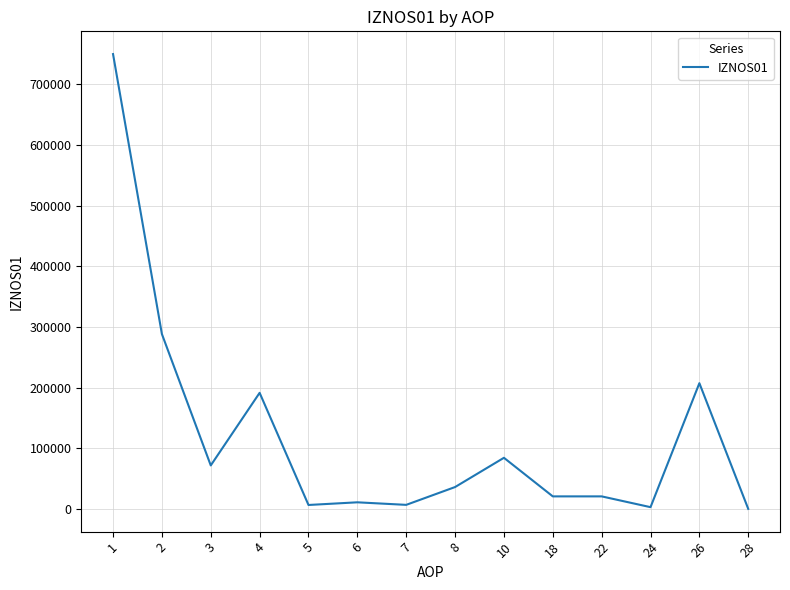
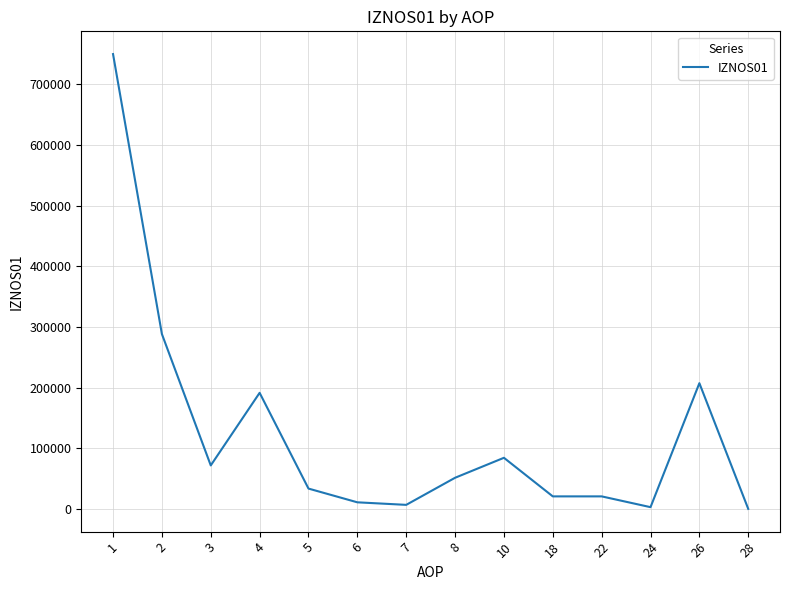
5: 10000 -> 30000
8: 40000 -> 50000
